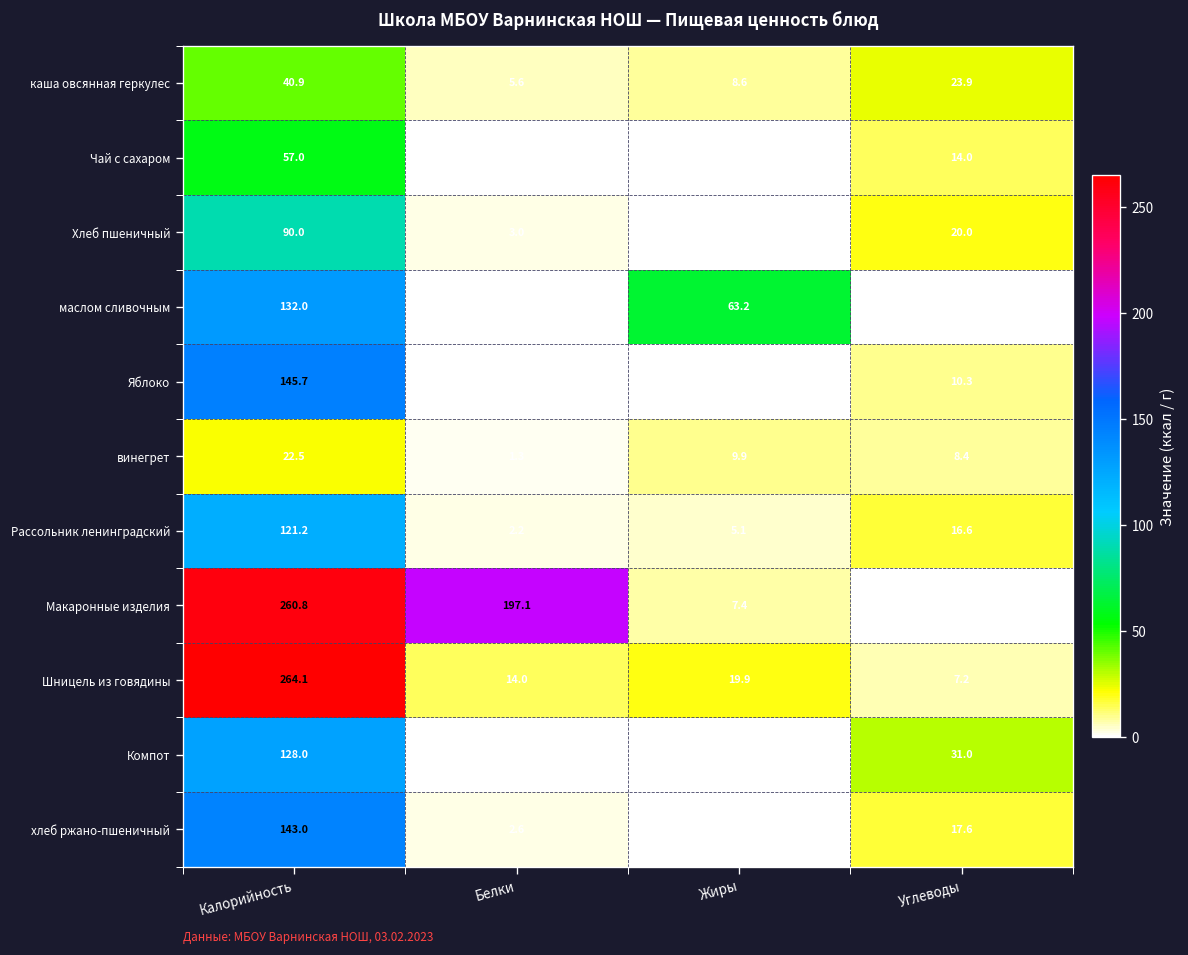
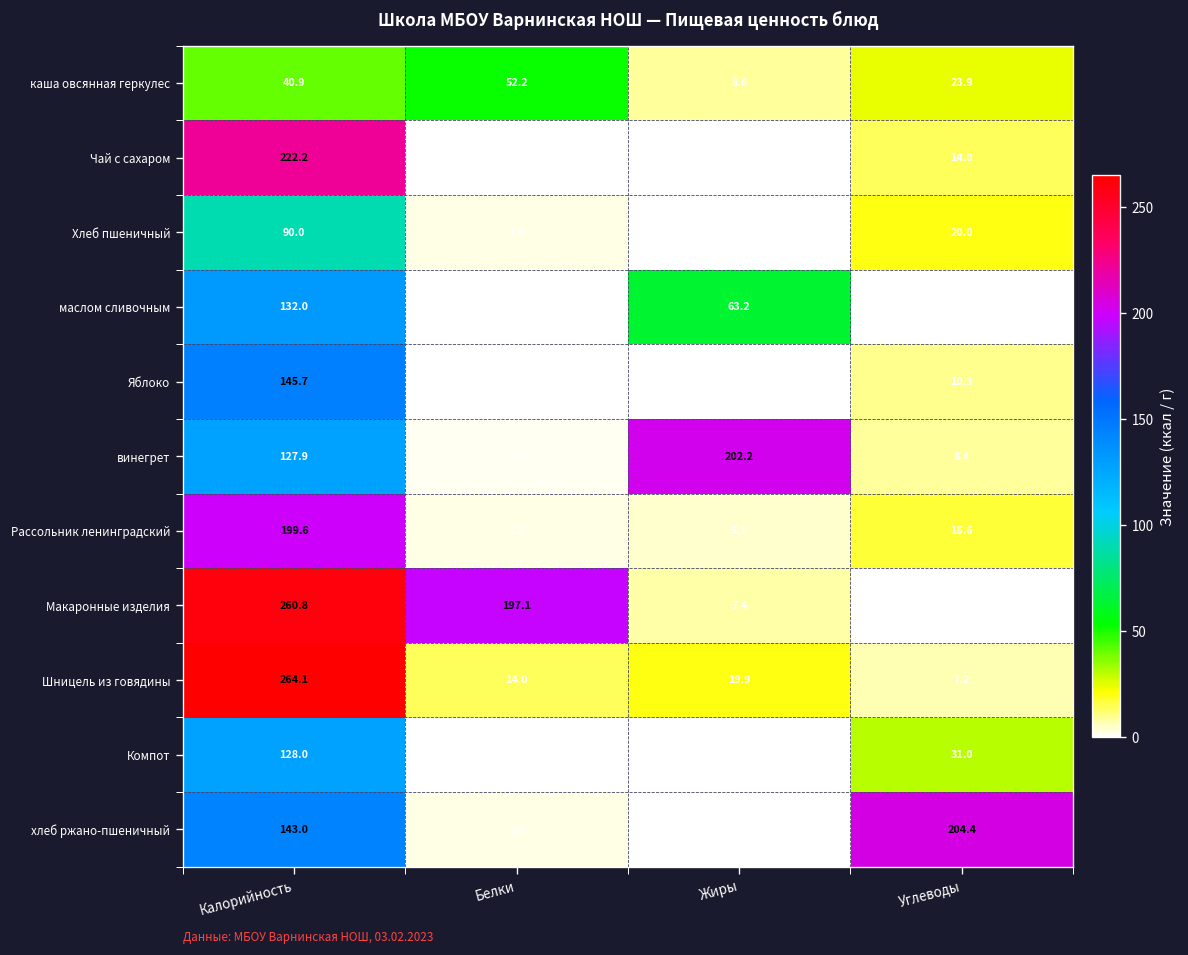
каша овсянная геркулес, Белки: 5.6 -> 52.2
Чай с сахаром, Калорийность: 57.0 -> 222.2
винегрет, Калорийность: 22.5 -> 127.9
винегрет, Жиры: 9.9 -> 202.2
Рассольник ленинградский, Калорийность: 121.2 -> 199.6
хлеб ржано-пшеничный, Углеводы: 17.6 -> 204.4
